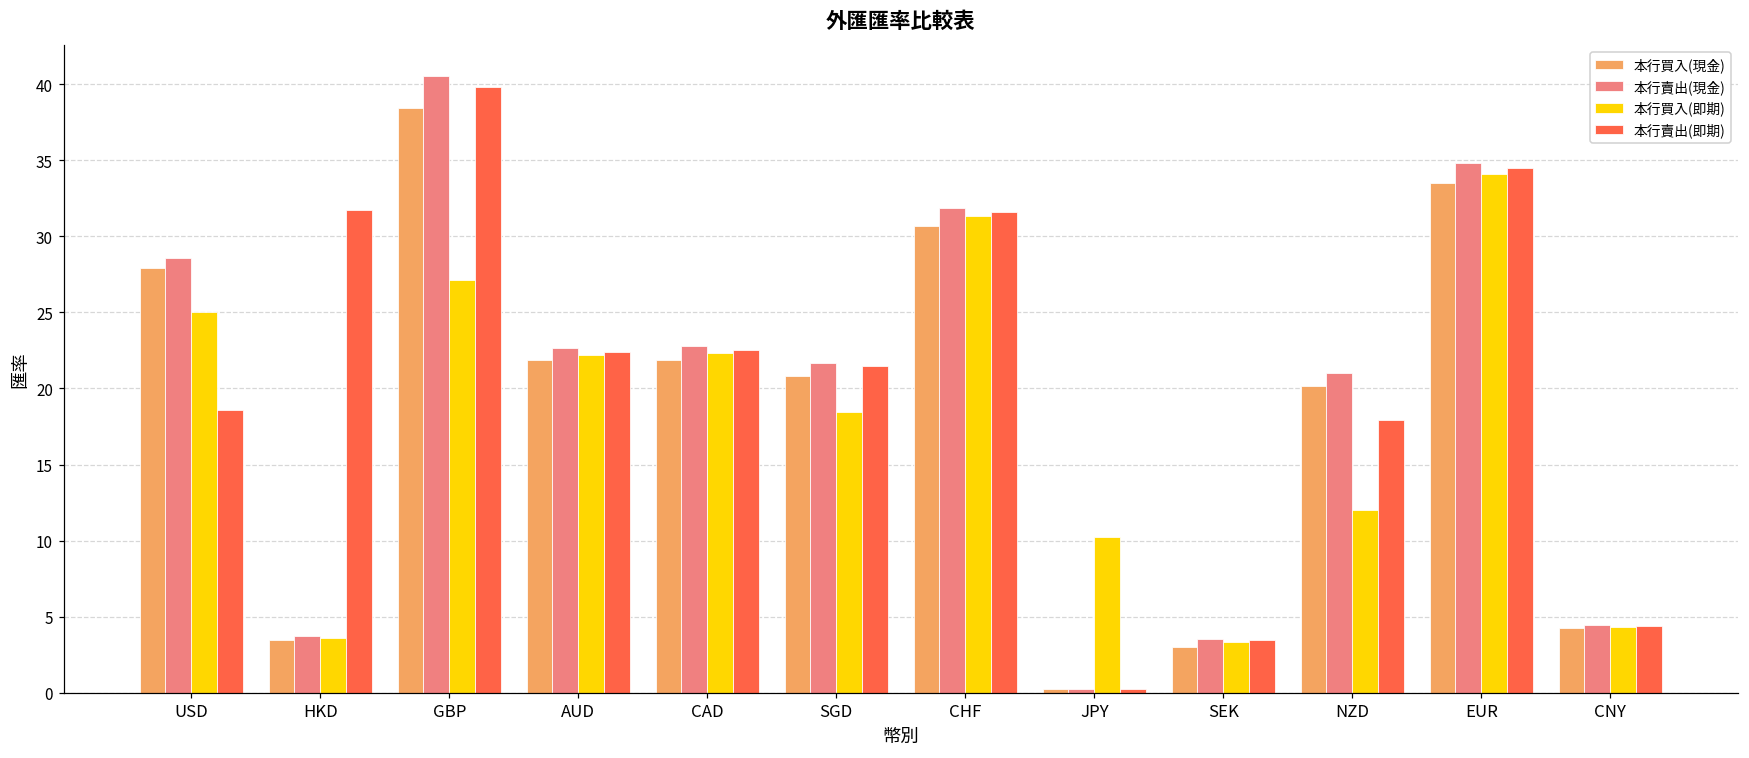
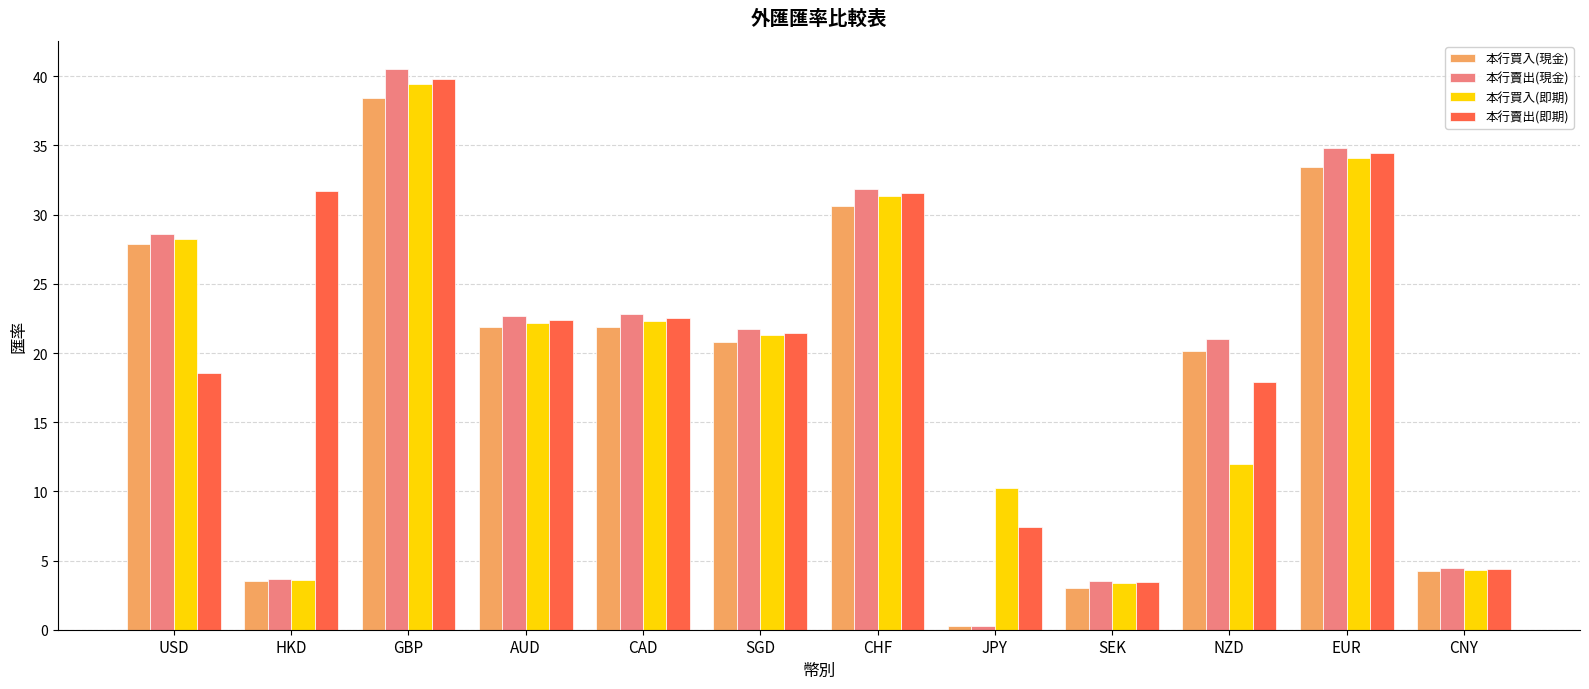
本行買入(即期), USD: 25.0 -> 28.3
本行買入(即期), GBP: 27.1 -> 39.4
本行買入(即期), SGD: 18.5 -> 21.3
本行賣出(即期), JPY: 0.3 -> 7.4
